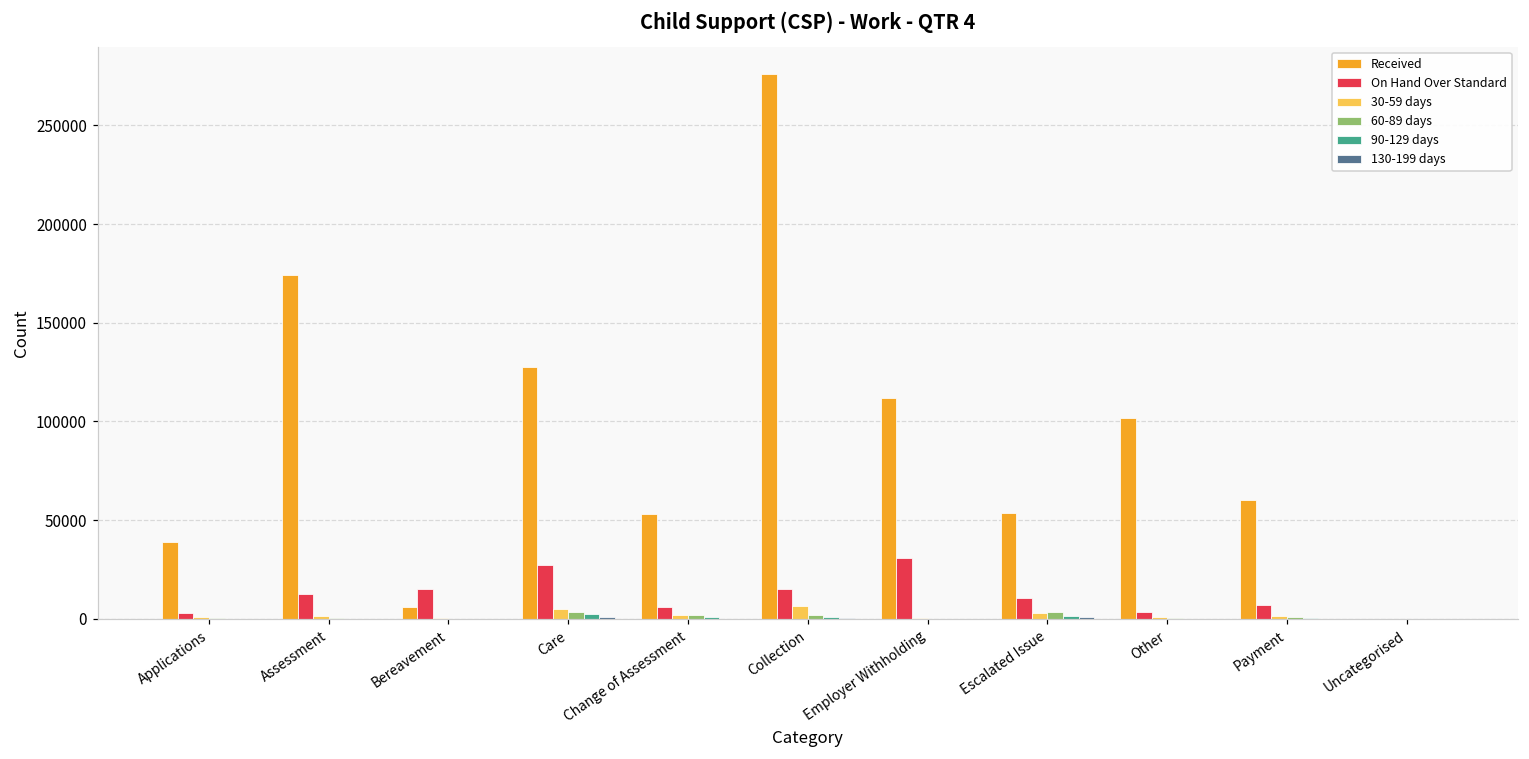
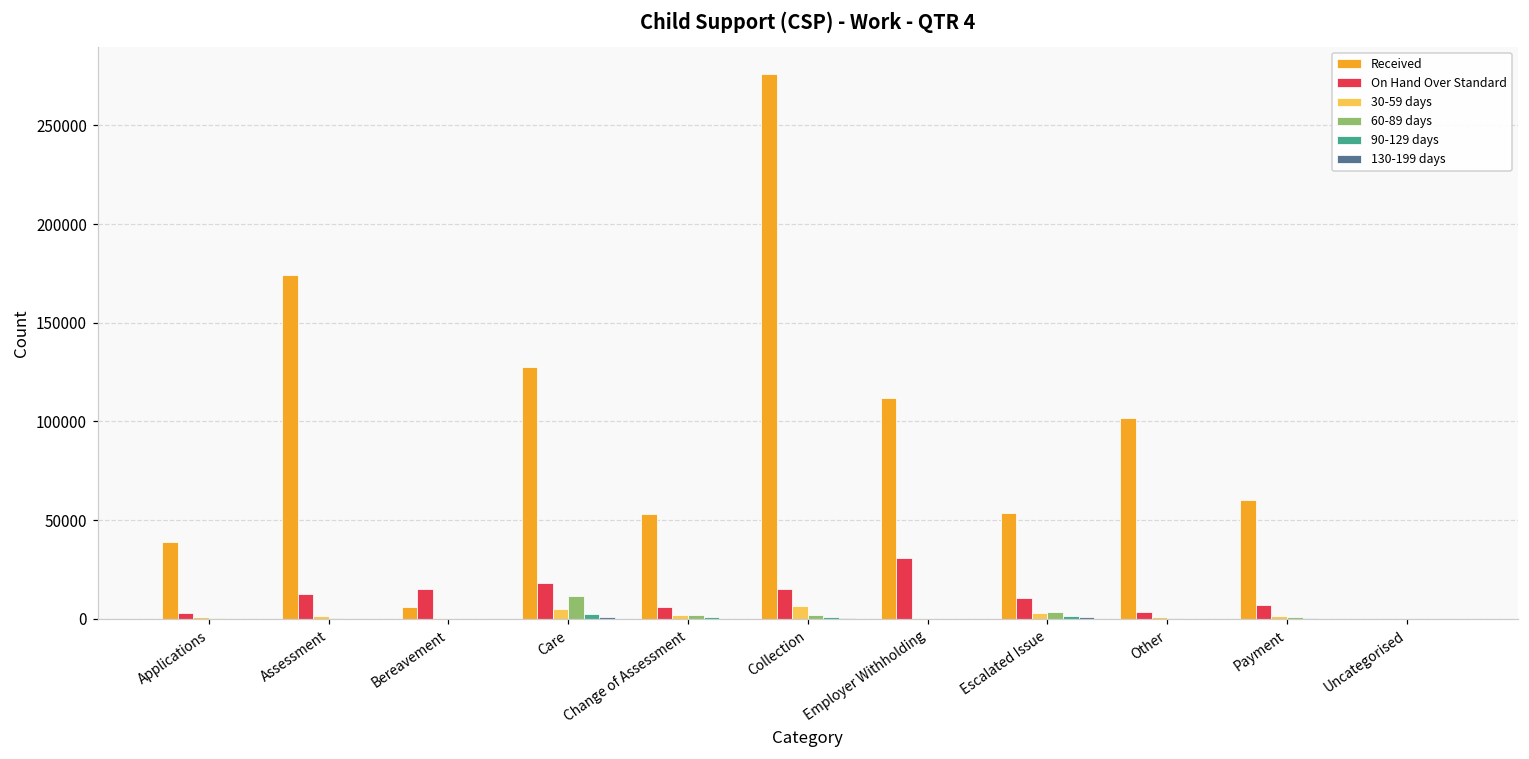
On Hand Over Standard, Care: 27000 -> 18000
60-89 days, Care: 3000 -> 11000
